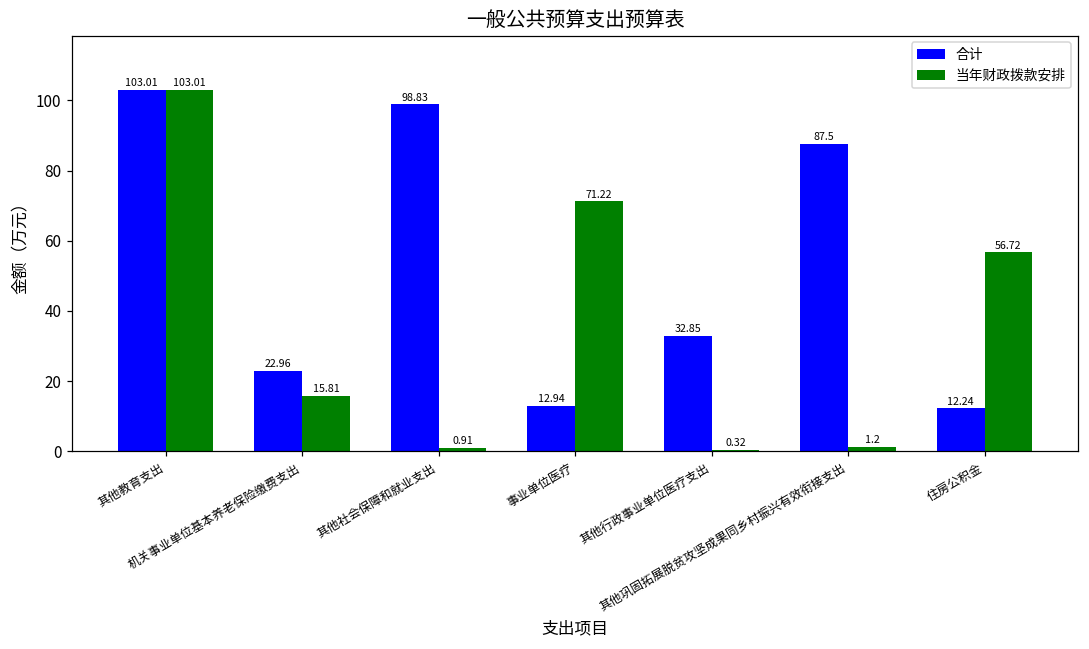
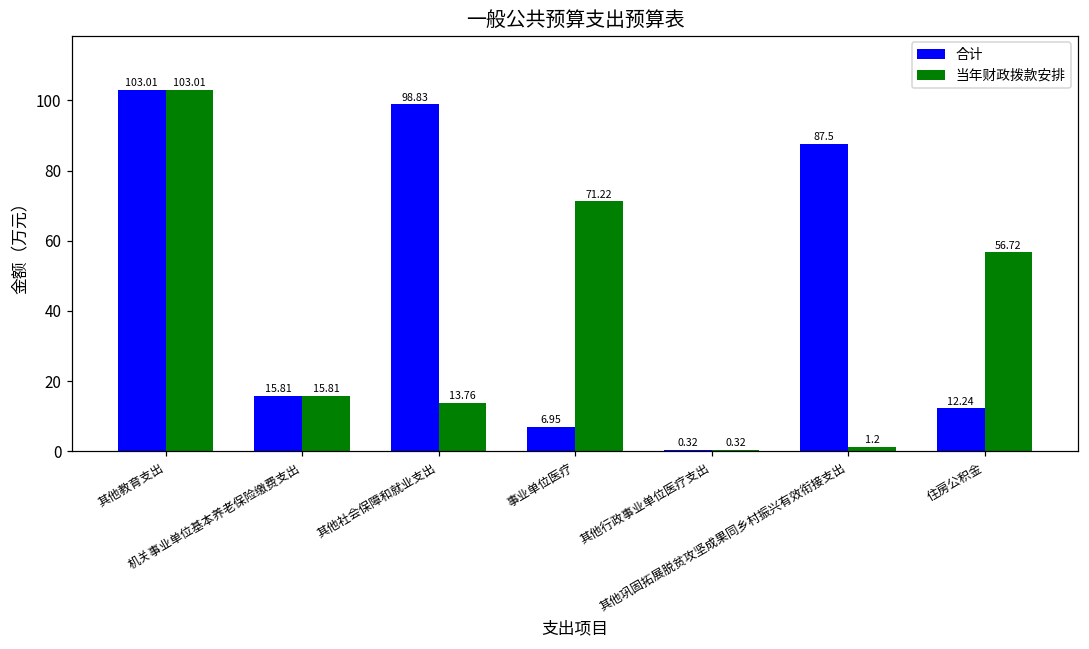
合计, 机关事业单位基本养老保险缴费支出: 22.96 -> 15.81
当年财政拨款安排, 其他社会保障和就业支出: 0.91 -> 13.76
合计, 事业单位医疗: 12.94 -> 6.95
合计, 其他行政事业单位医疗支出: 32.85 -> 0.32
